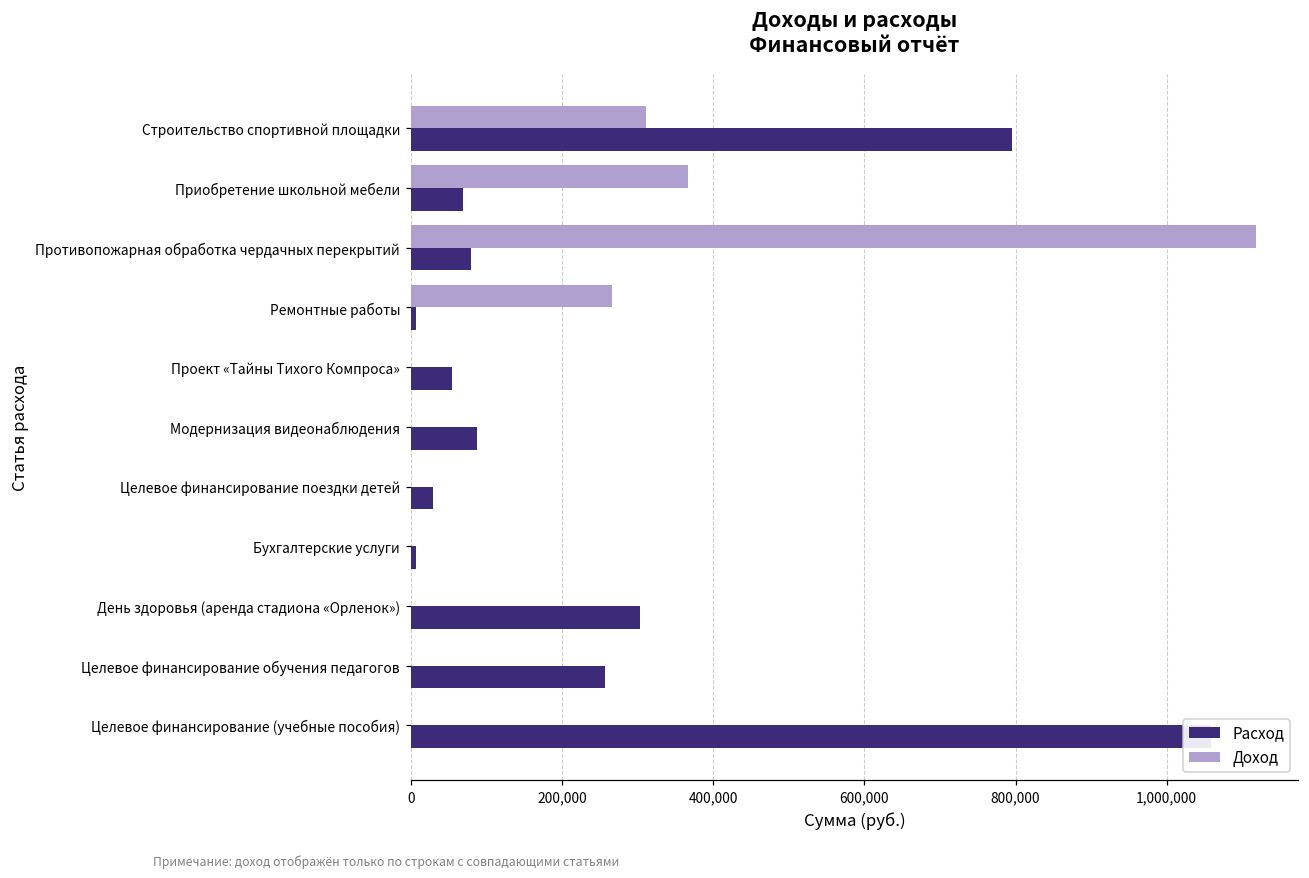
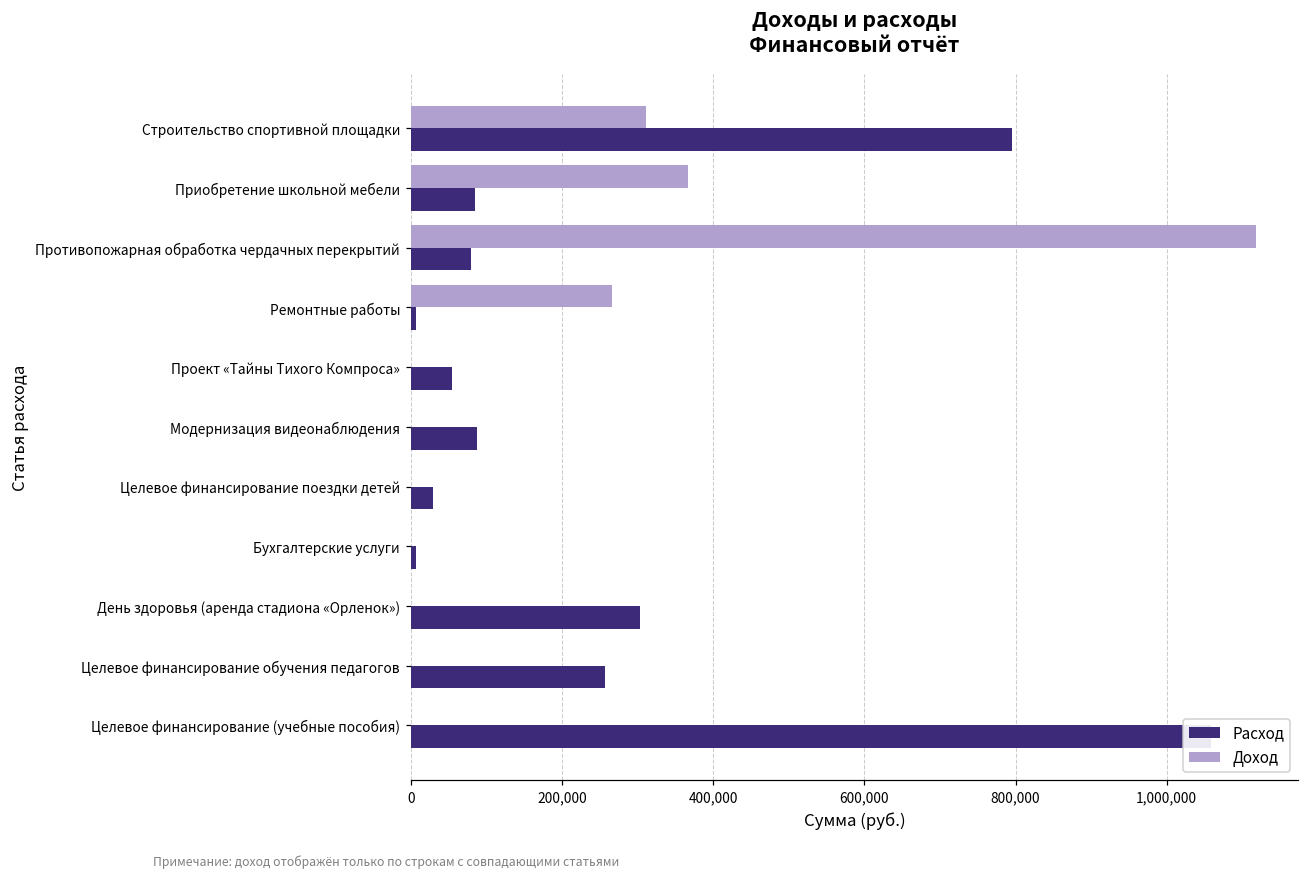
Расход, Приобретение школьной мебели: 70,000 -> 80,000
